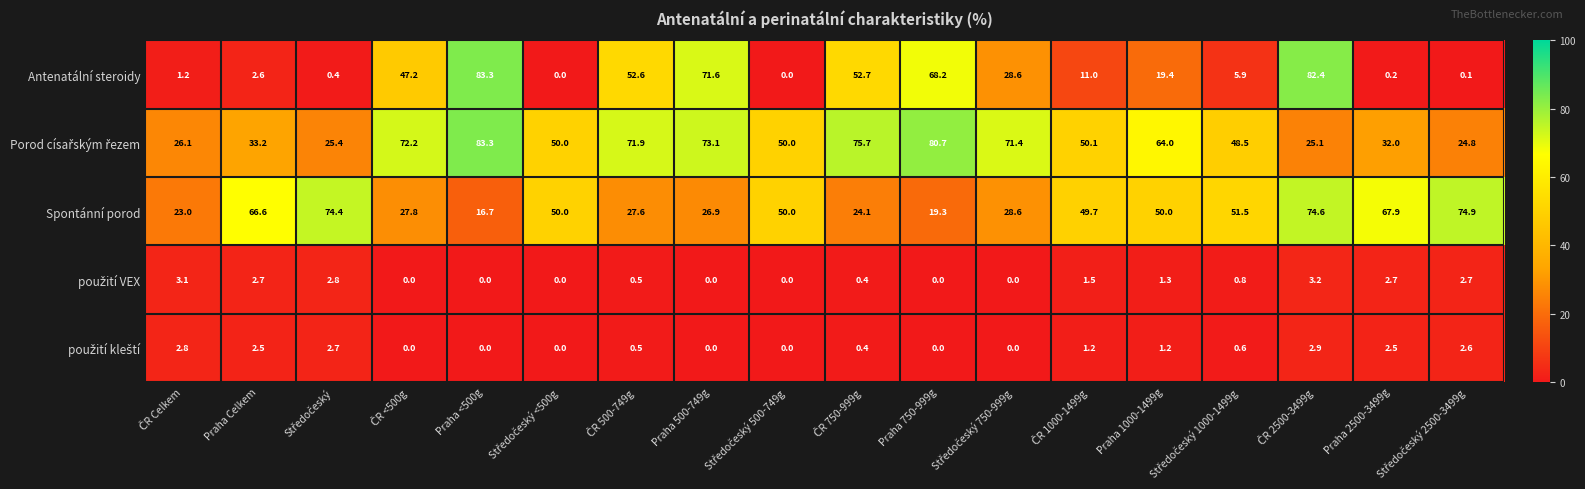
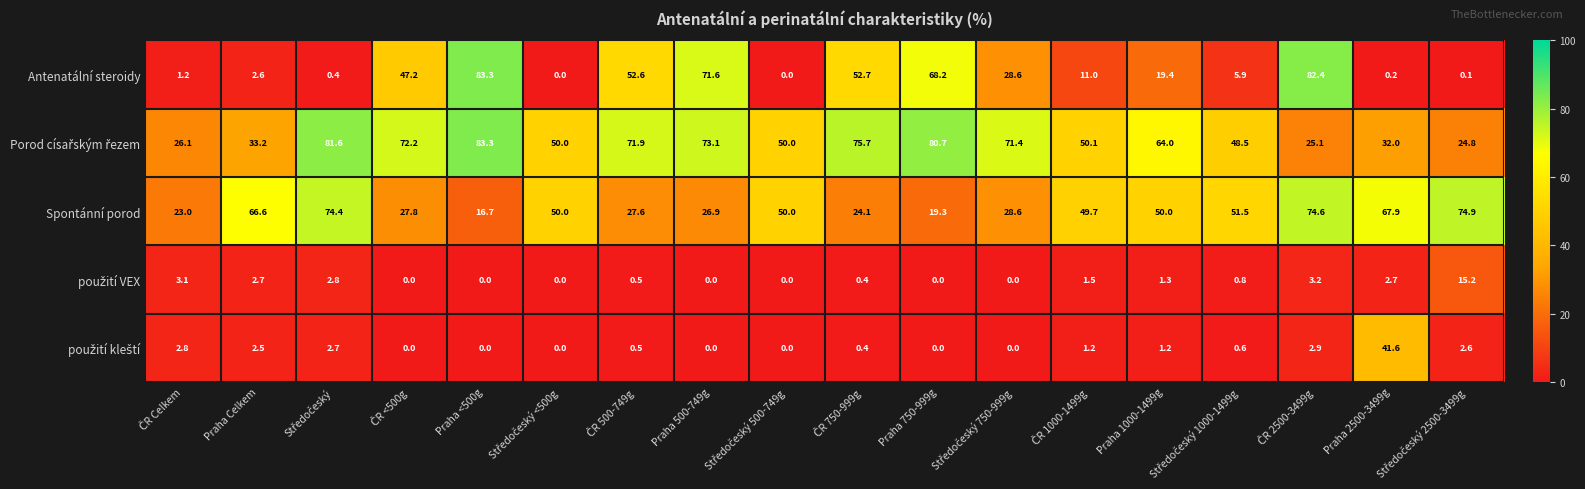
Porod císařským řezem, Středočeský: 25.4 -> 81.6
použití VEX, Středočeský 2500-3499g: 2.7 -> 15.2
použití kleští, Praha 2500-3499g: 2.5 -> 41.6
